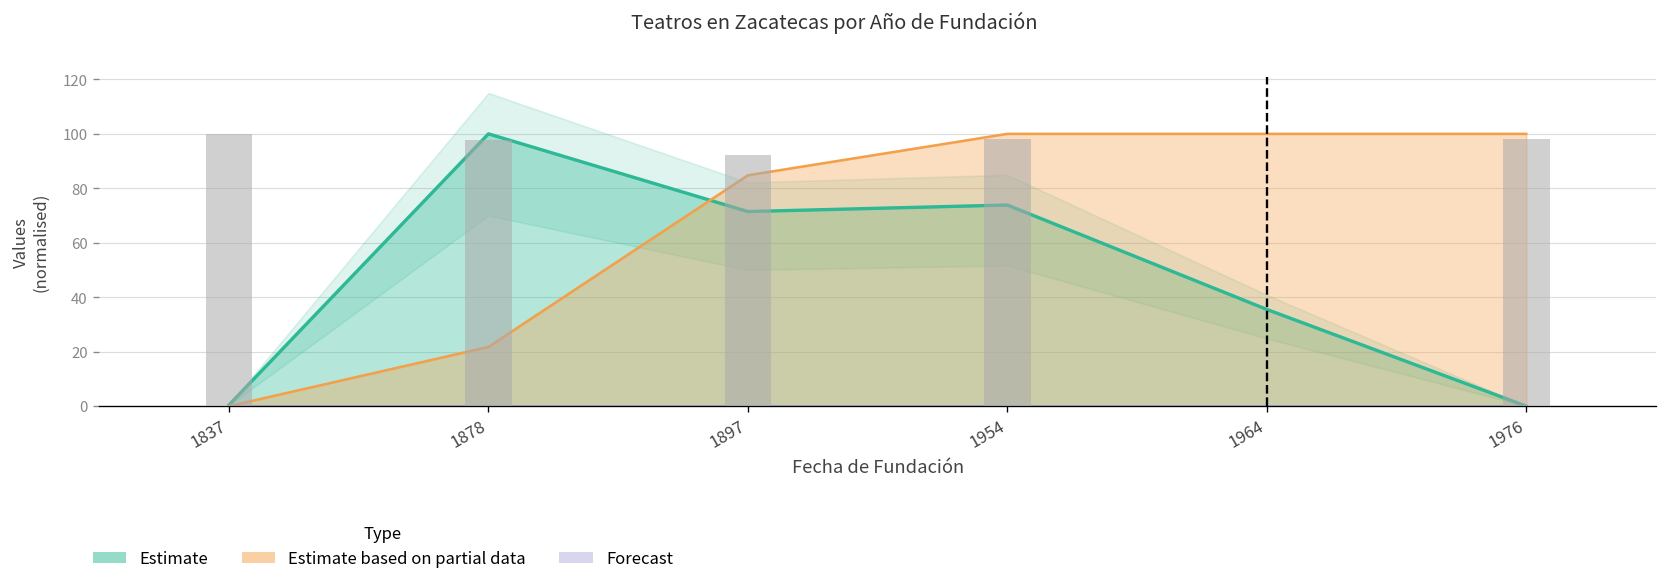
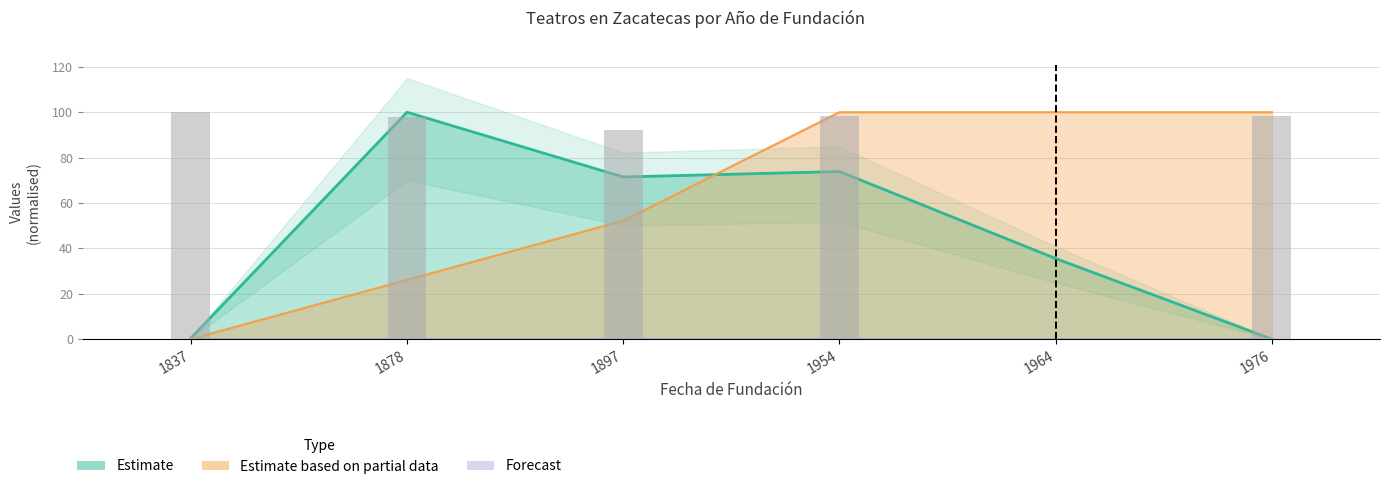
Estimate based on partial data, 1878: 22 -> 26
Estimate based on partial data, 1897: 85 -> 52
